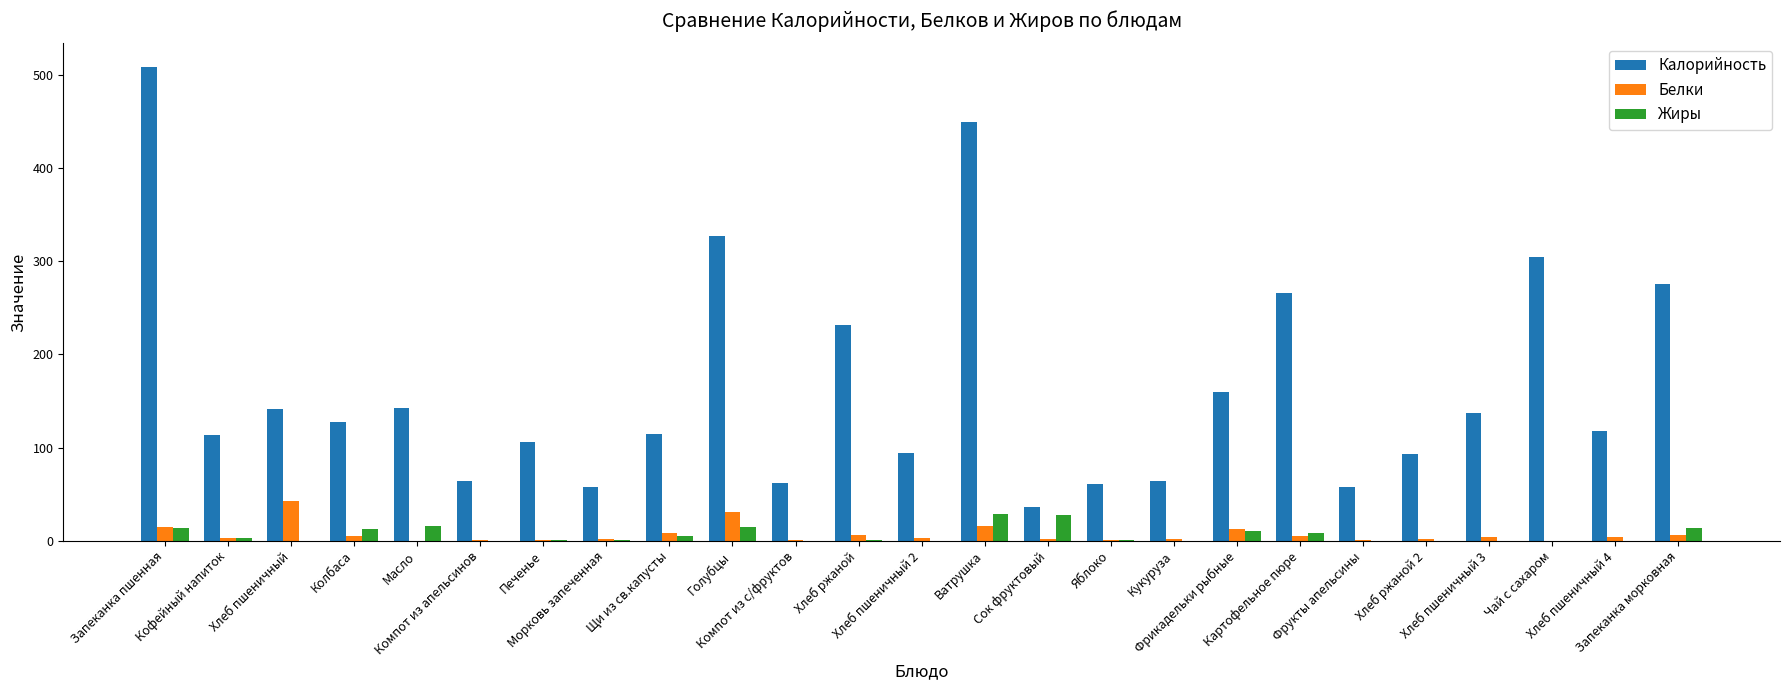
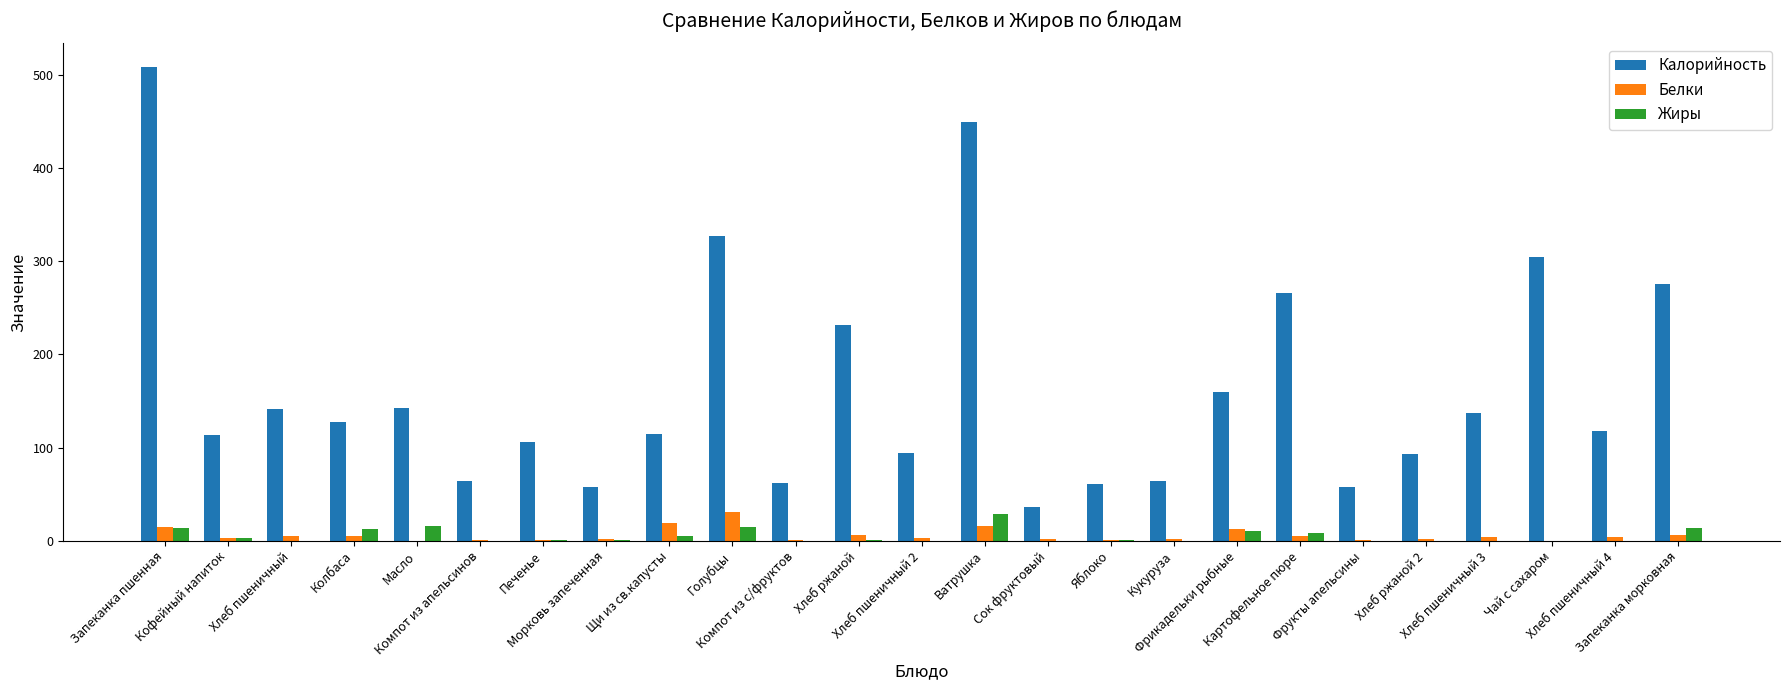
Белки, Хлеб пшеничный: 40 -> 10
Белки, Щи из св.капусты: 10 -> 20
Жиры, Сок фруктовый: 30 -> 0
